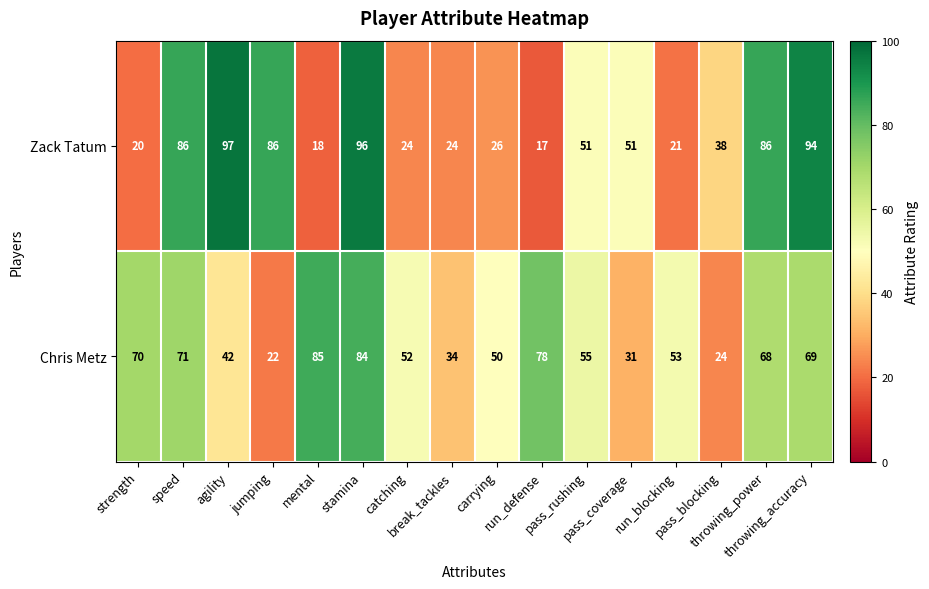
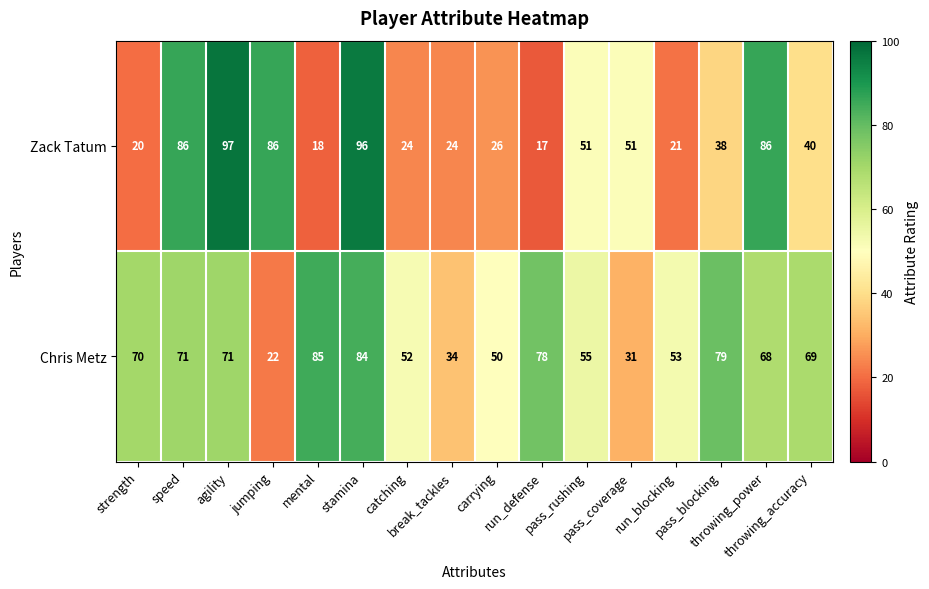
Zack Tatum, throwing_accuracy: 94 -> 40
Chris Metz, agility: 42 -> 71
Chris Metz, pass_blocking: 24 -> 79
